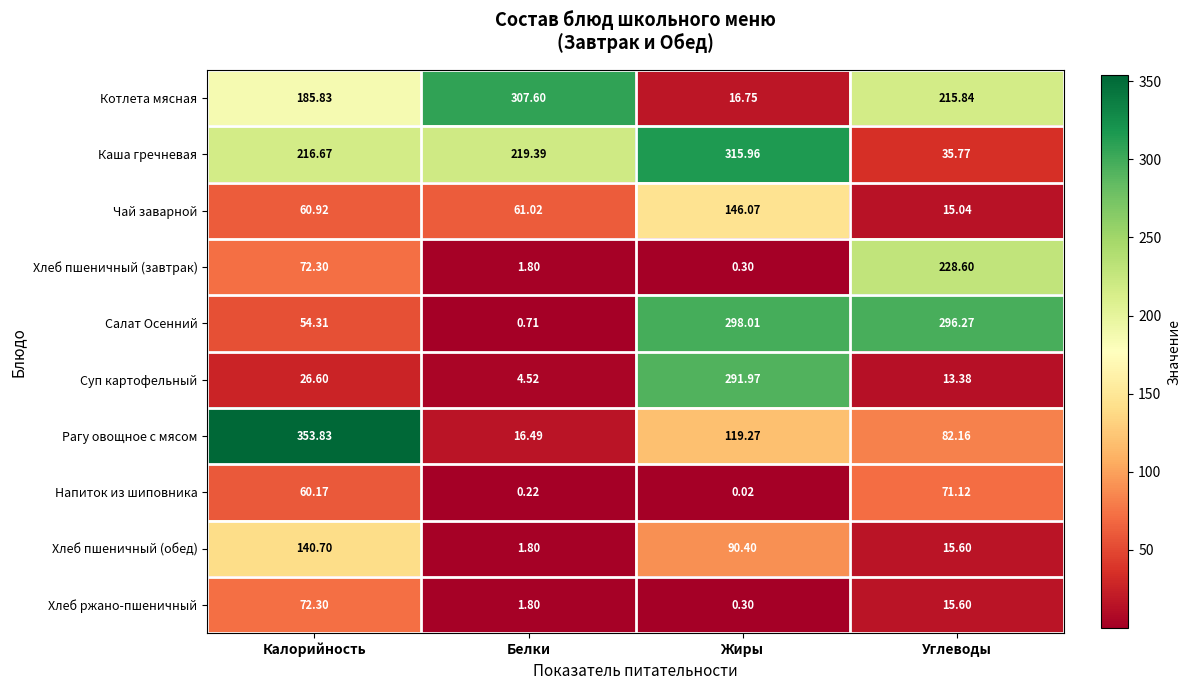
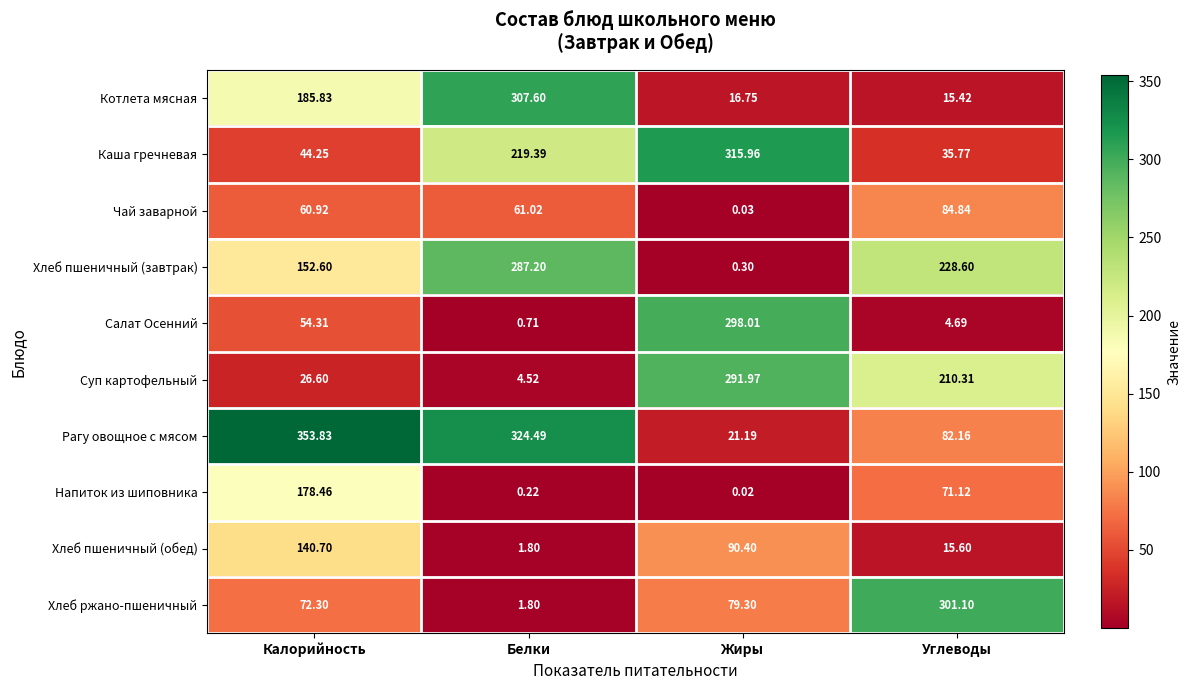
Котлета мясная, Углеводы: 215.84 -> 15.42
Каша гречневая, Калорийность: 216.67 -> 44.25
Чай заварной, Жиры: 146.07 -> 0.03
Чай заварной, Углеводы: 15.04 -> 84.84
Хлеб пшеничный (завтрак), Калорийность: 72.30 -> 152.60
Хлеб пшеничный (завтрак), Белки: 1.80 -> 287.20
Салат Осенний, Углеводы: 296.27 -> 4.69
Суп картофельный, Углеводы: 13.38 -> 210.31
Рагу овощное с мясом, Белки: 16.49 -> 324.49
Рагу овощное с мясом, Жиры: 119.27 -> 21.19
Напиток из шиповника, Калорийность: 60.17 -> 178.46
Хлеб ржано-пшеничный, Жиры: 0.30 -> 79.30
Хлеб ржано-пшеничный, Углеводы: 15.60 -> 301.10
